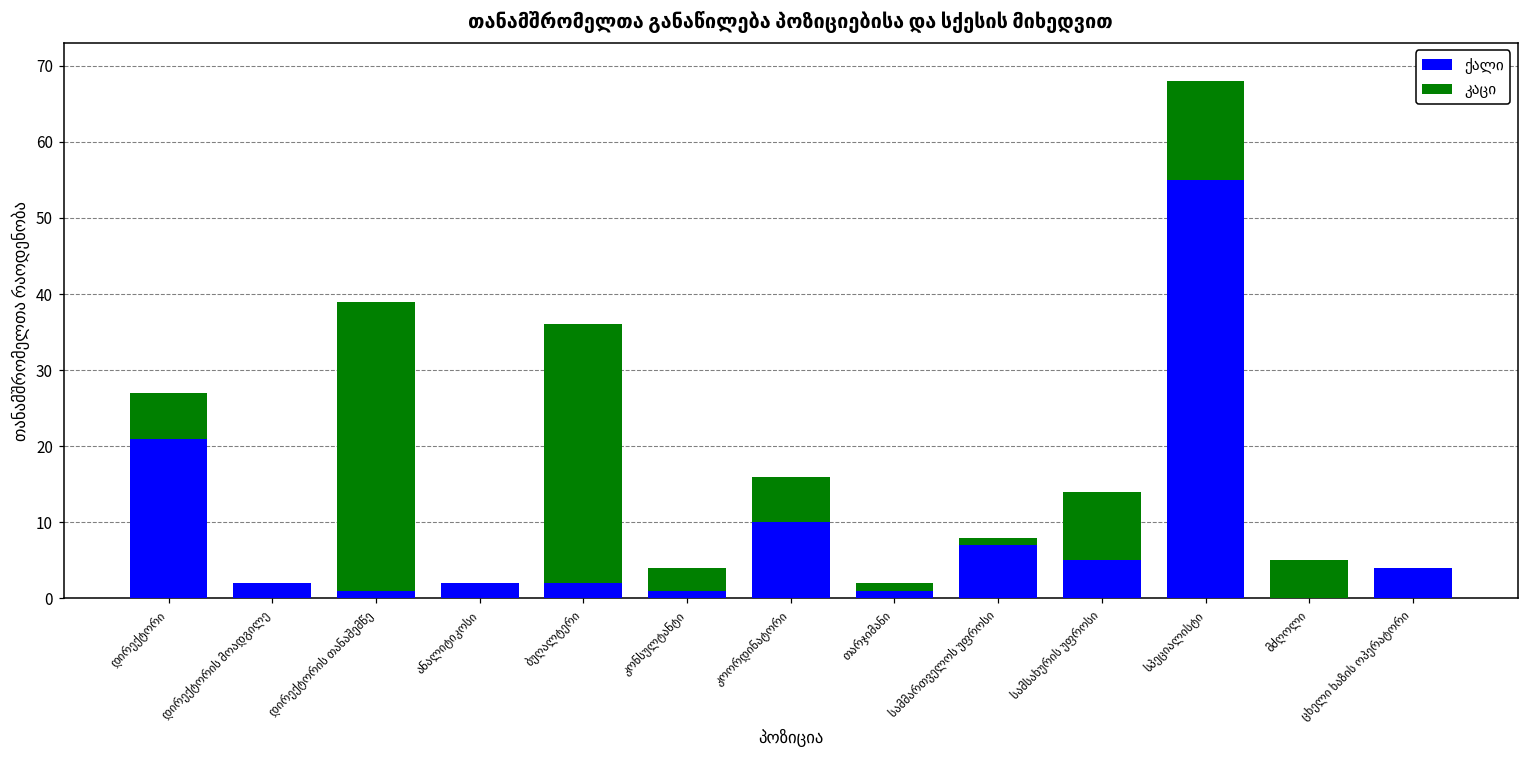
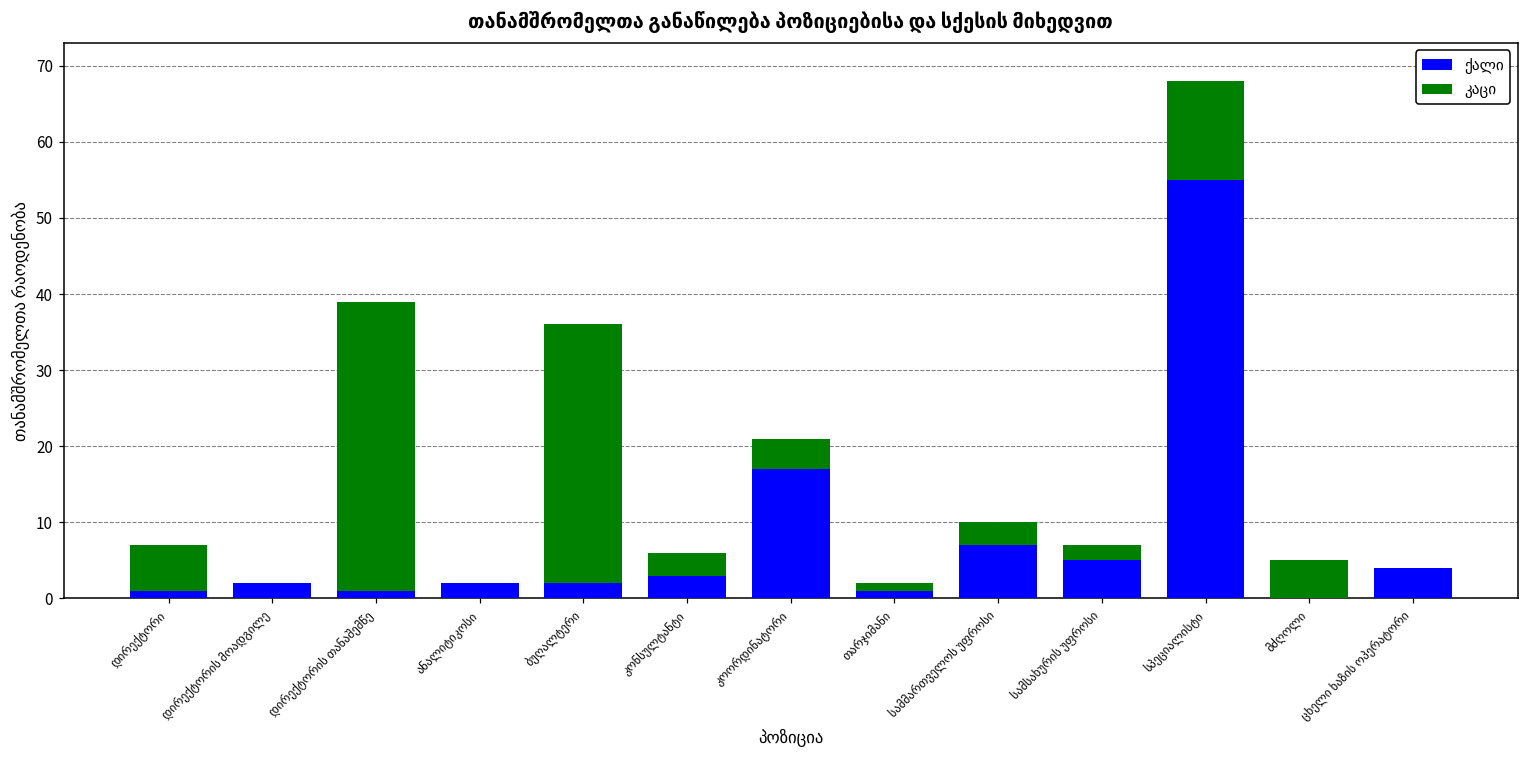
ქალი, დირექტორი: 21 -> 1
ქალი, კონსულტანტი: 1 -> 3
ქალი, კოორდინატორი: 10 -> 17
კაცი, კოორდინატორი: 6 -> 4
კაცი, სამმართველოს უფროსი: 1 -> 3
კაცი, სამსახურის უფროსი: 9 -> 2
